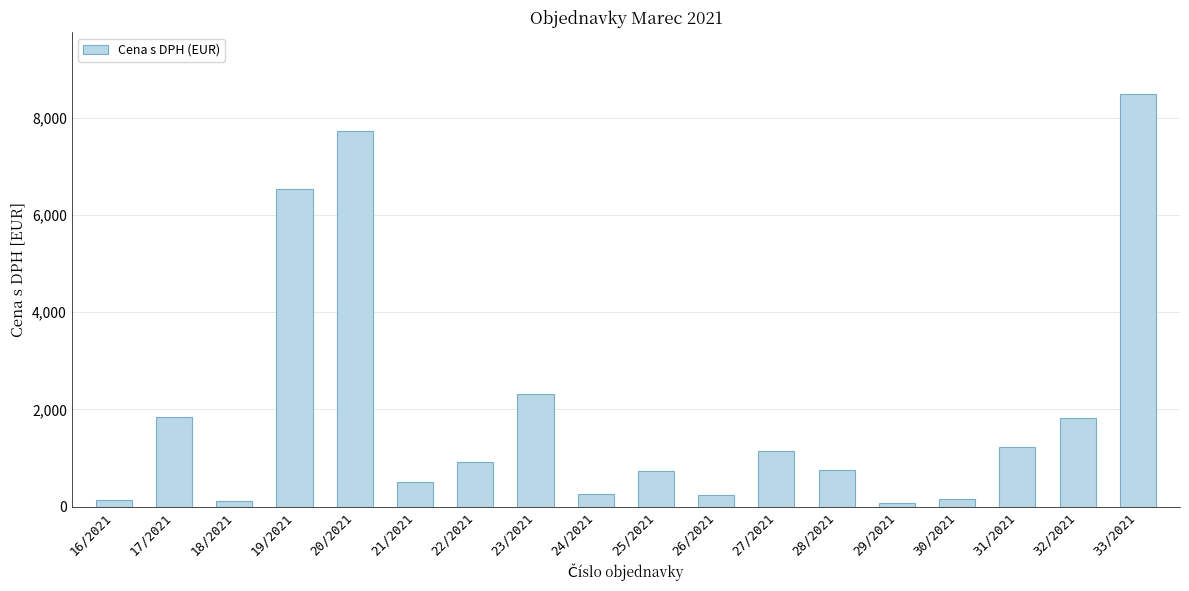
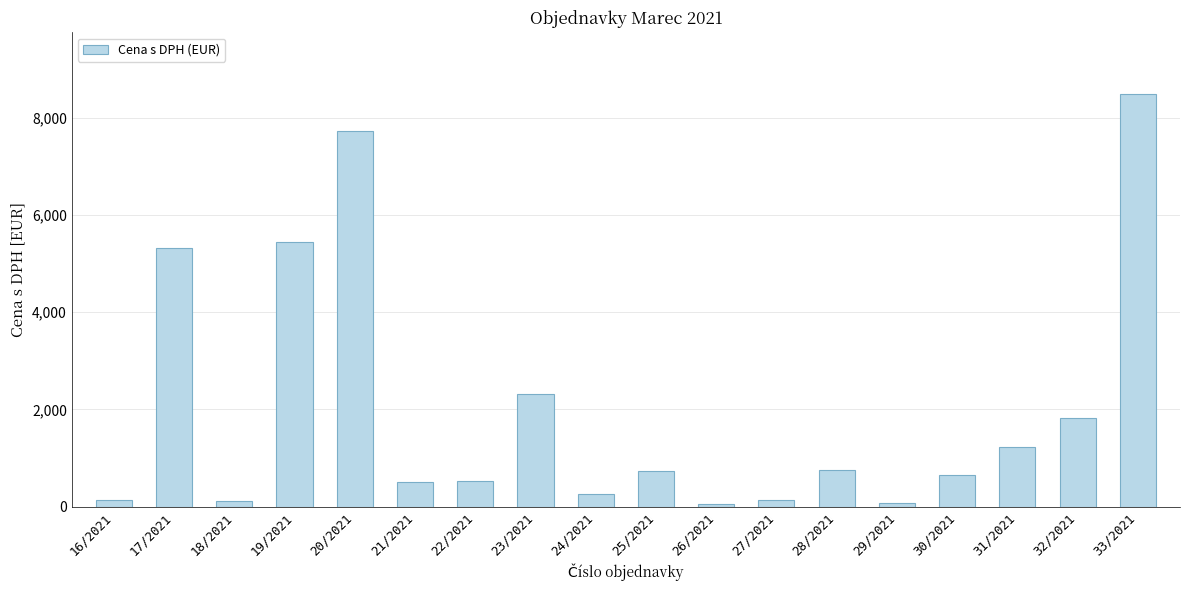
17/2021: 1,800 -> 5,300
19/2021: 6,500 -> 5,400
22/2021: 900 -> 500
26/2021: 200 -> 100
27/2021: 1,100 -> 100
30/2021: 200 -> 700
